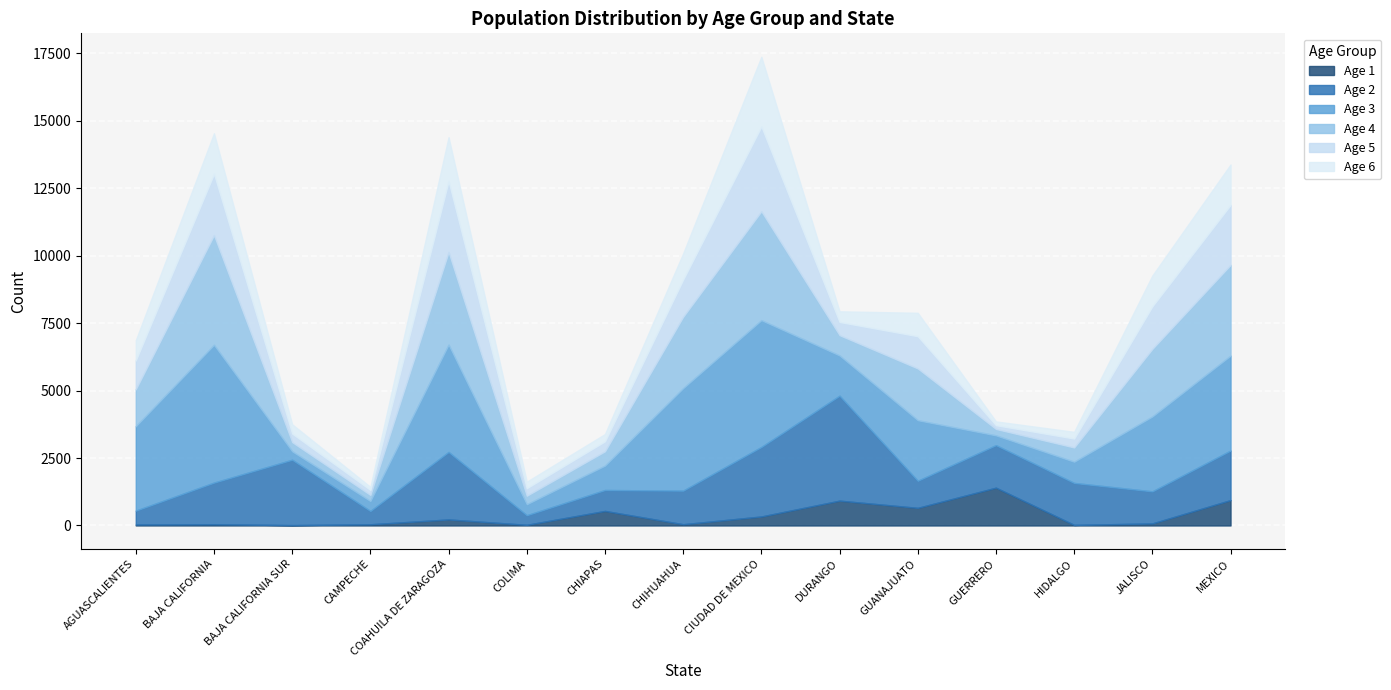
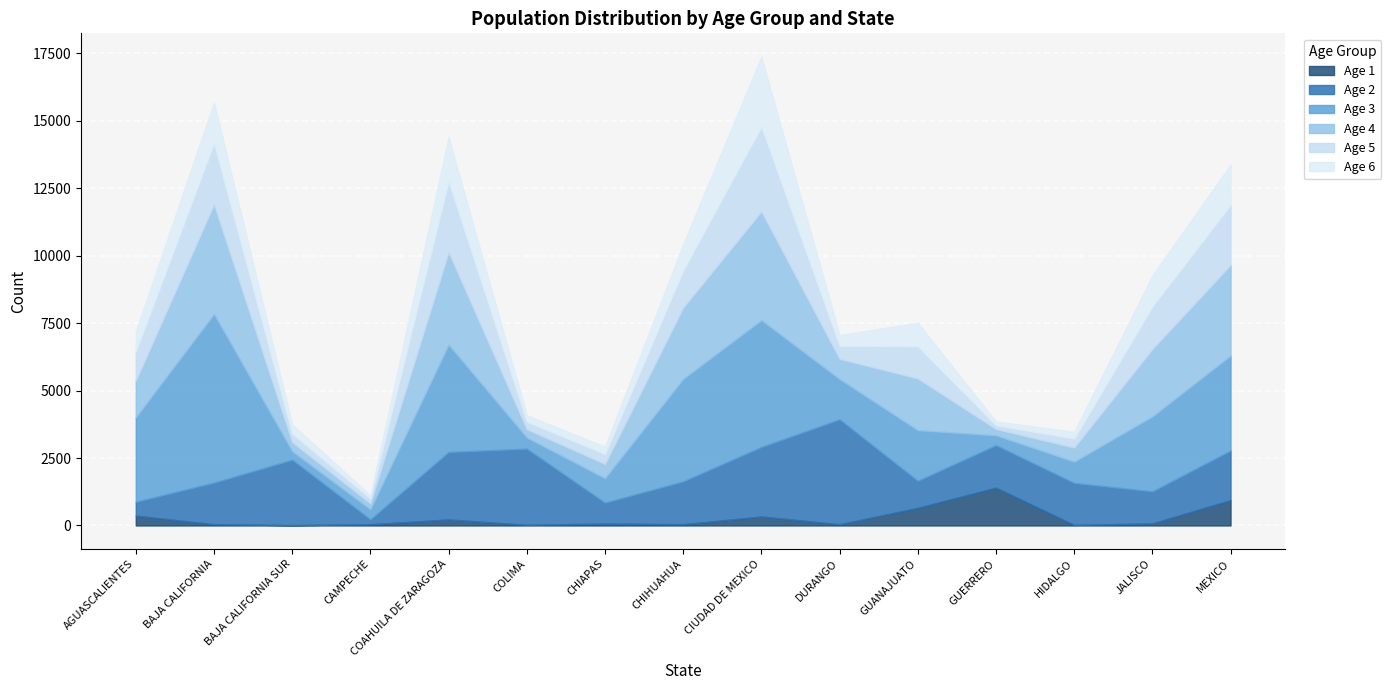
Age 1, AGUASCALIENTES: 0 -> 400
Age 3, BAJA CALIFORNIA: 5100 -> 6300
Age 2, CAMPECHE: 500 -> 200
Age 2, COLIMA: 400 -> 2800
Age 1, CHIAPAS: 500 -> 100
Age 2, CHIHUAHUA: 1200 -> 1600
Age 1, DURANGO: 900 -> 0
Age 3, GUANAJUATO: 2200 -> 1900
